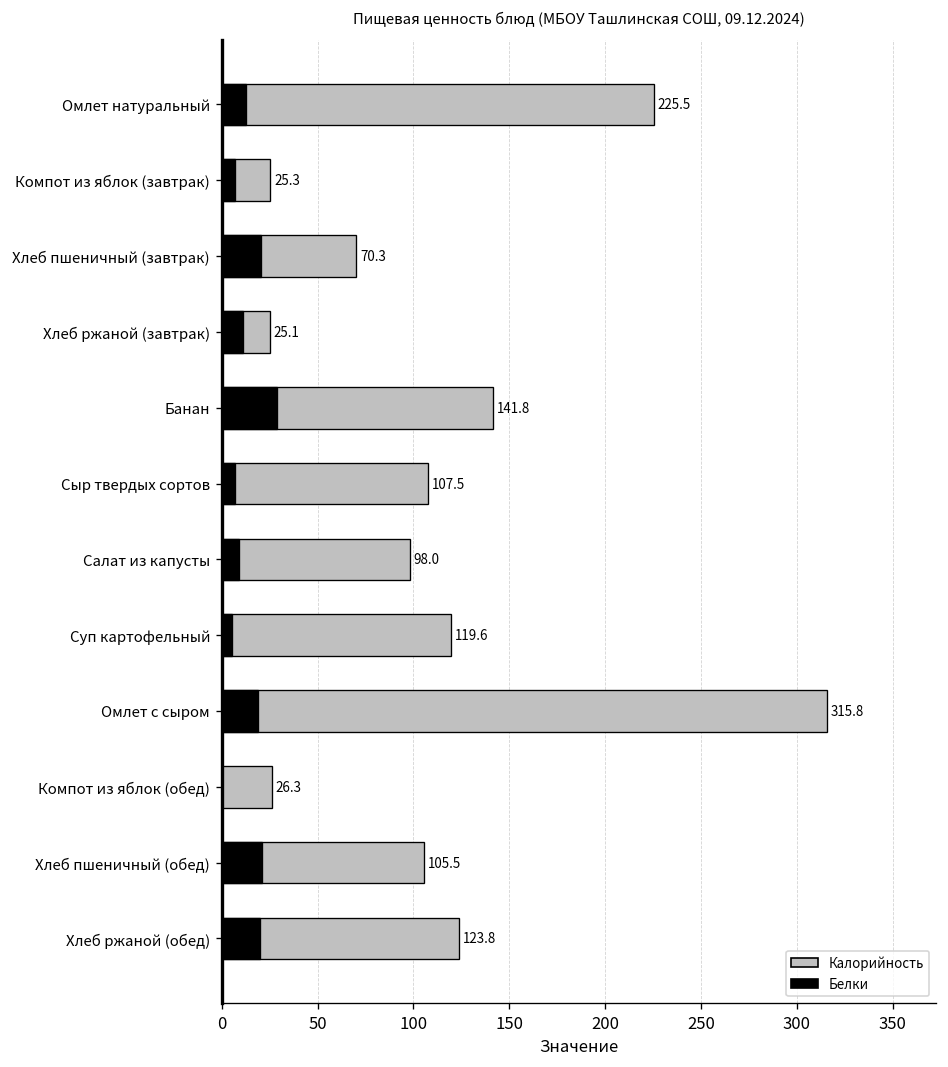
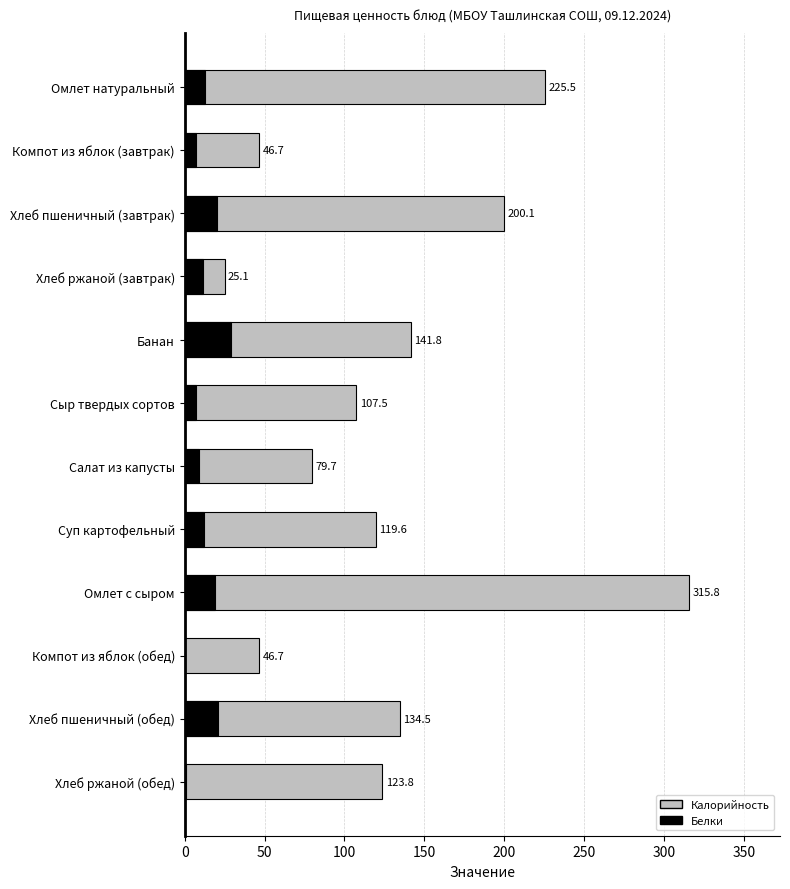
Калорийность, Компот из яблок (завтрак): 25.3 -> 46.7
Калорийность, Хлеб пшеничный (завтрак): 70.3 -> 200.1
Калорийность, Салат из капусты: 98.0 -> 79.7
Белки, Суп картофельный: 5 -> 12
Калорийность, Компот из яблок (обед): 26.3 -> 46.7
Калорийность, Хлеб пшеничный (обед): 105.5 -> 134.5
Белки, Хлеб ржаной (обед): 20 -> 1
